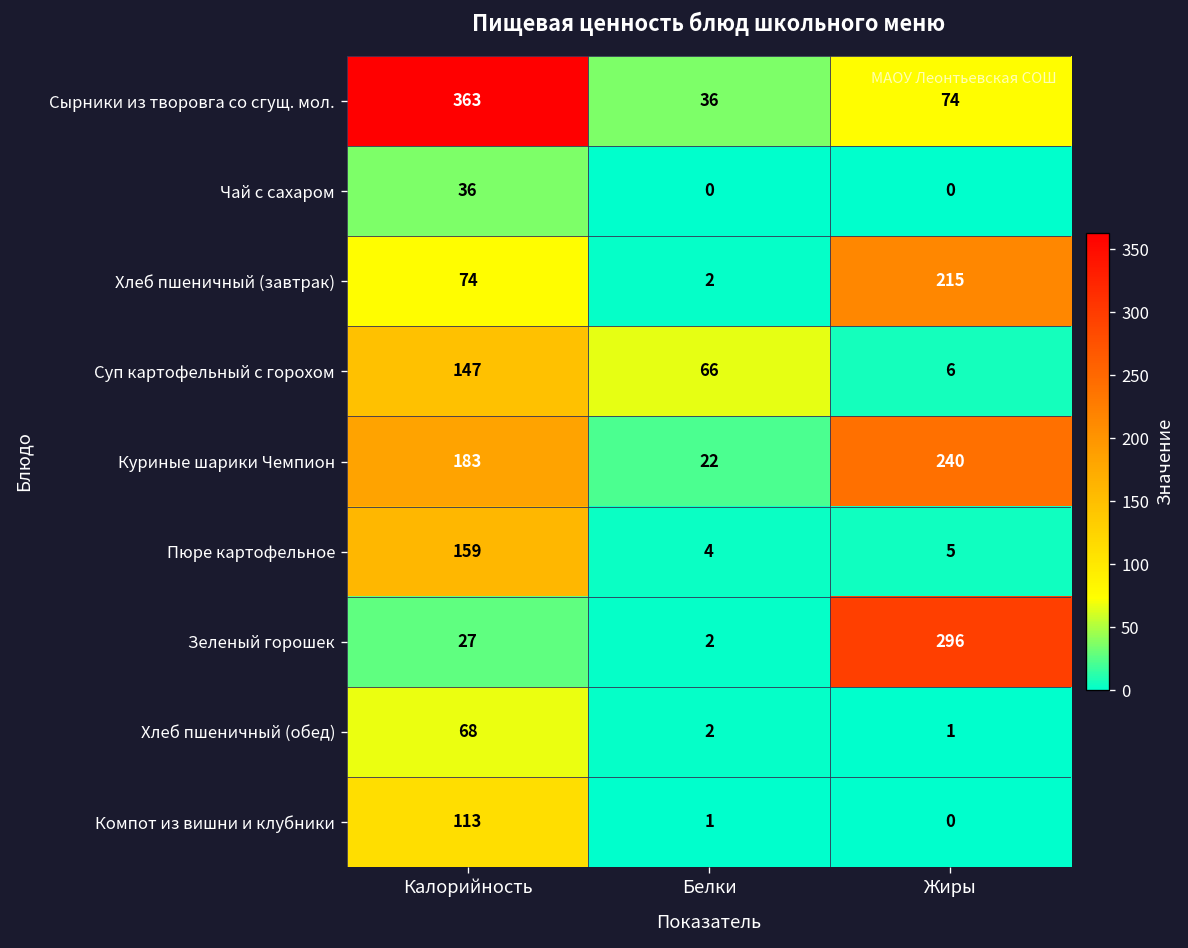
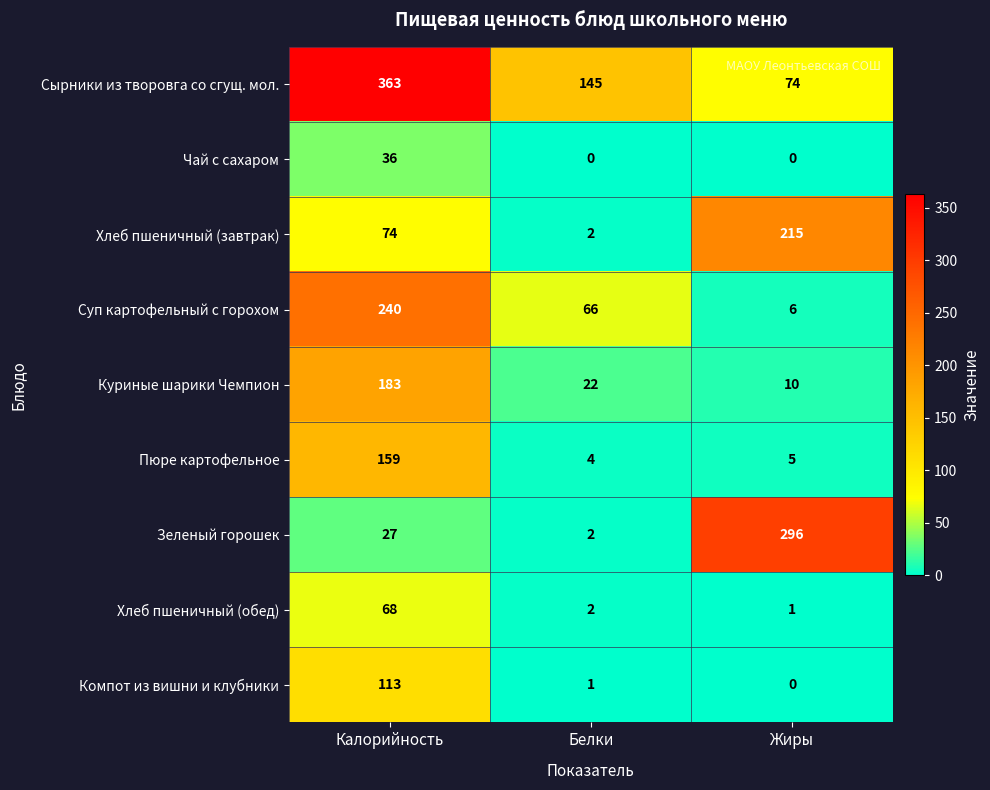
Сырники из творовга со сгущ. мол., Белки: 36 -> 145
Суп картофельный с горохом, Калорийность: 147 -> 240
Куриные шарики Чемпион, Жиры: 240 -> 10
